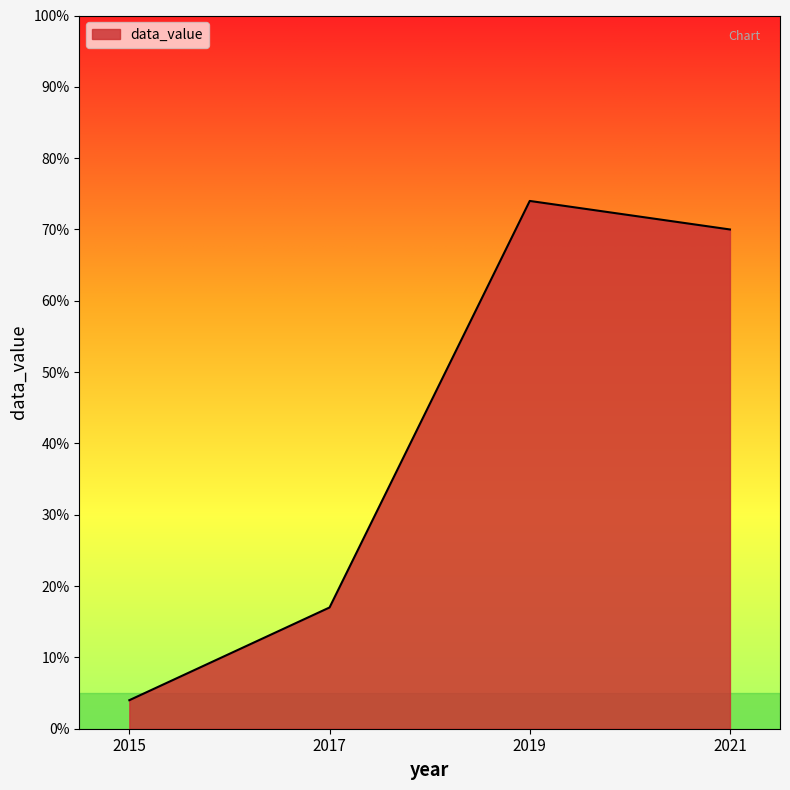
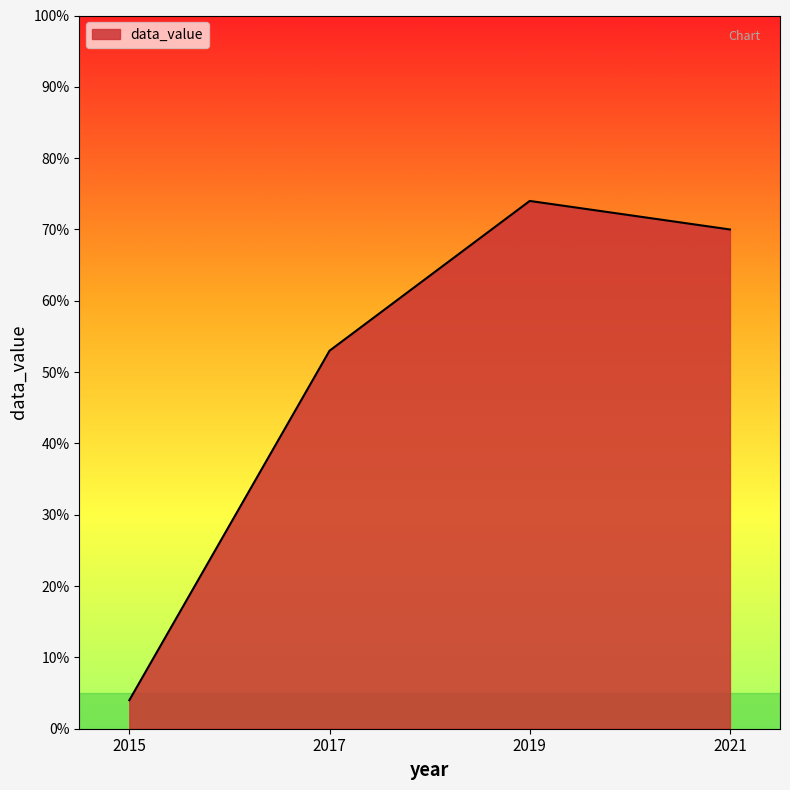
2017: 17% -> 53%
